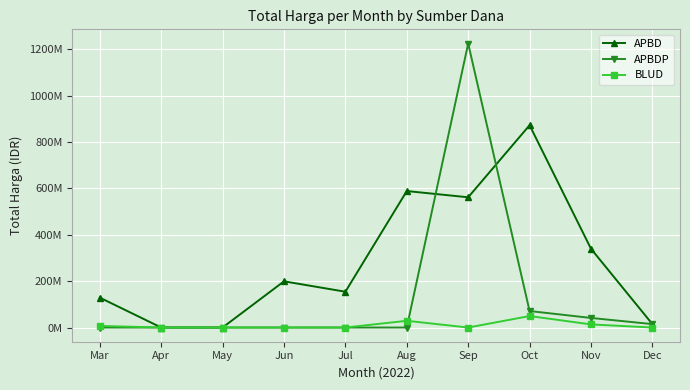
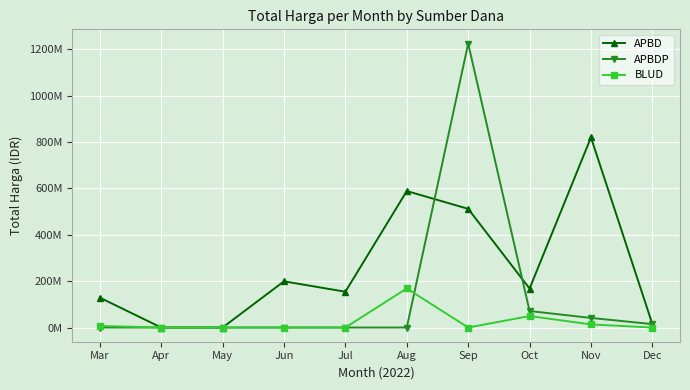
BLUD, Aug: 30000000 -> 170000000
APBD, Sep: 560000000 -> 510000000
APBD, Oct: 870000000 -> 170000000
APBD, Nov: 340000000 -> 820000000
